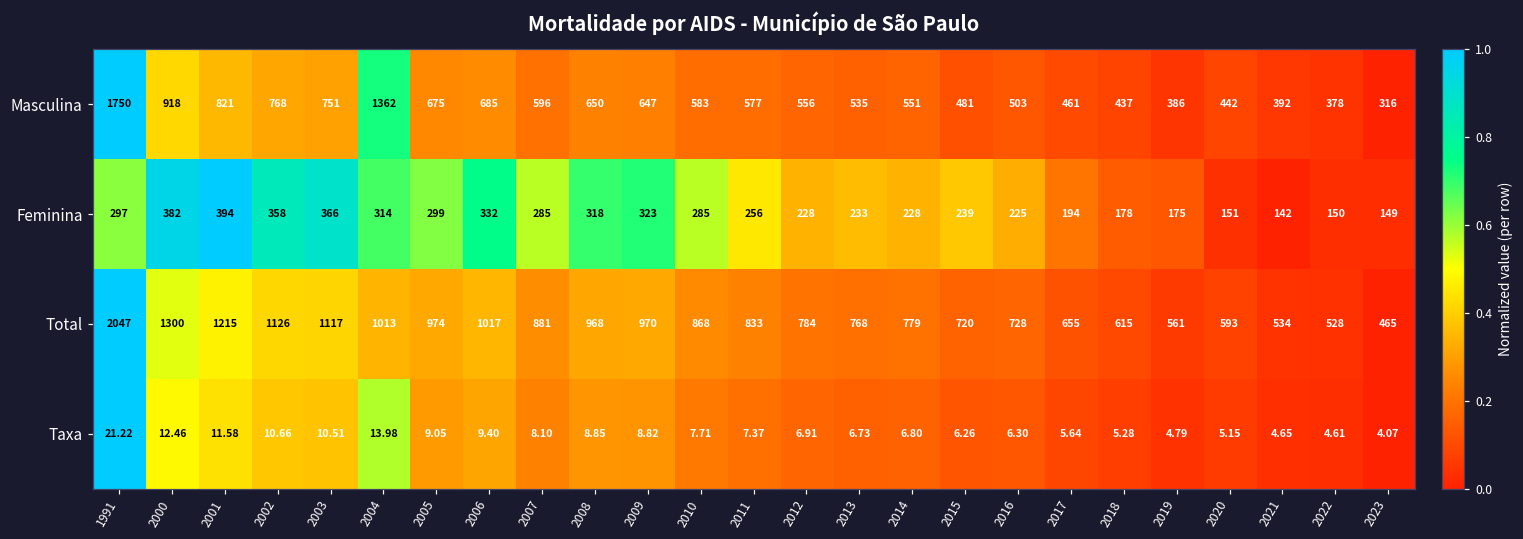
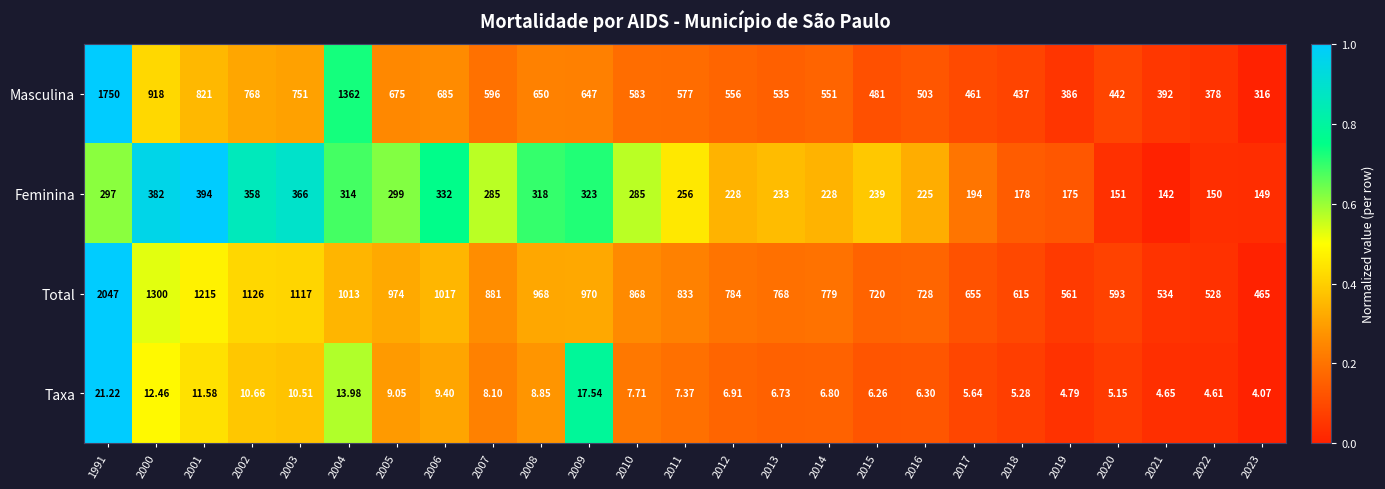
Taxa, 2009: 8.82 -> 17.54
